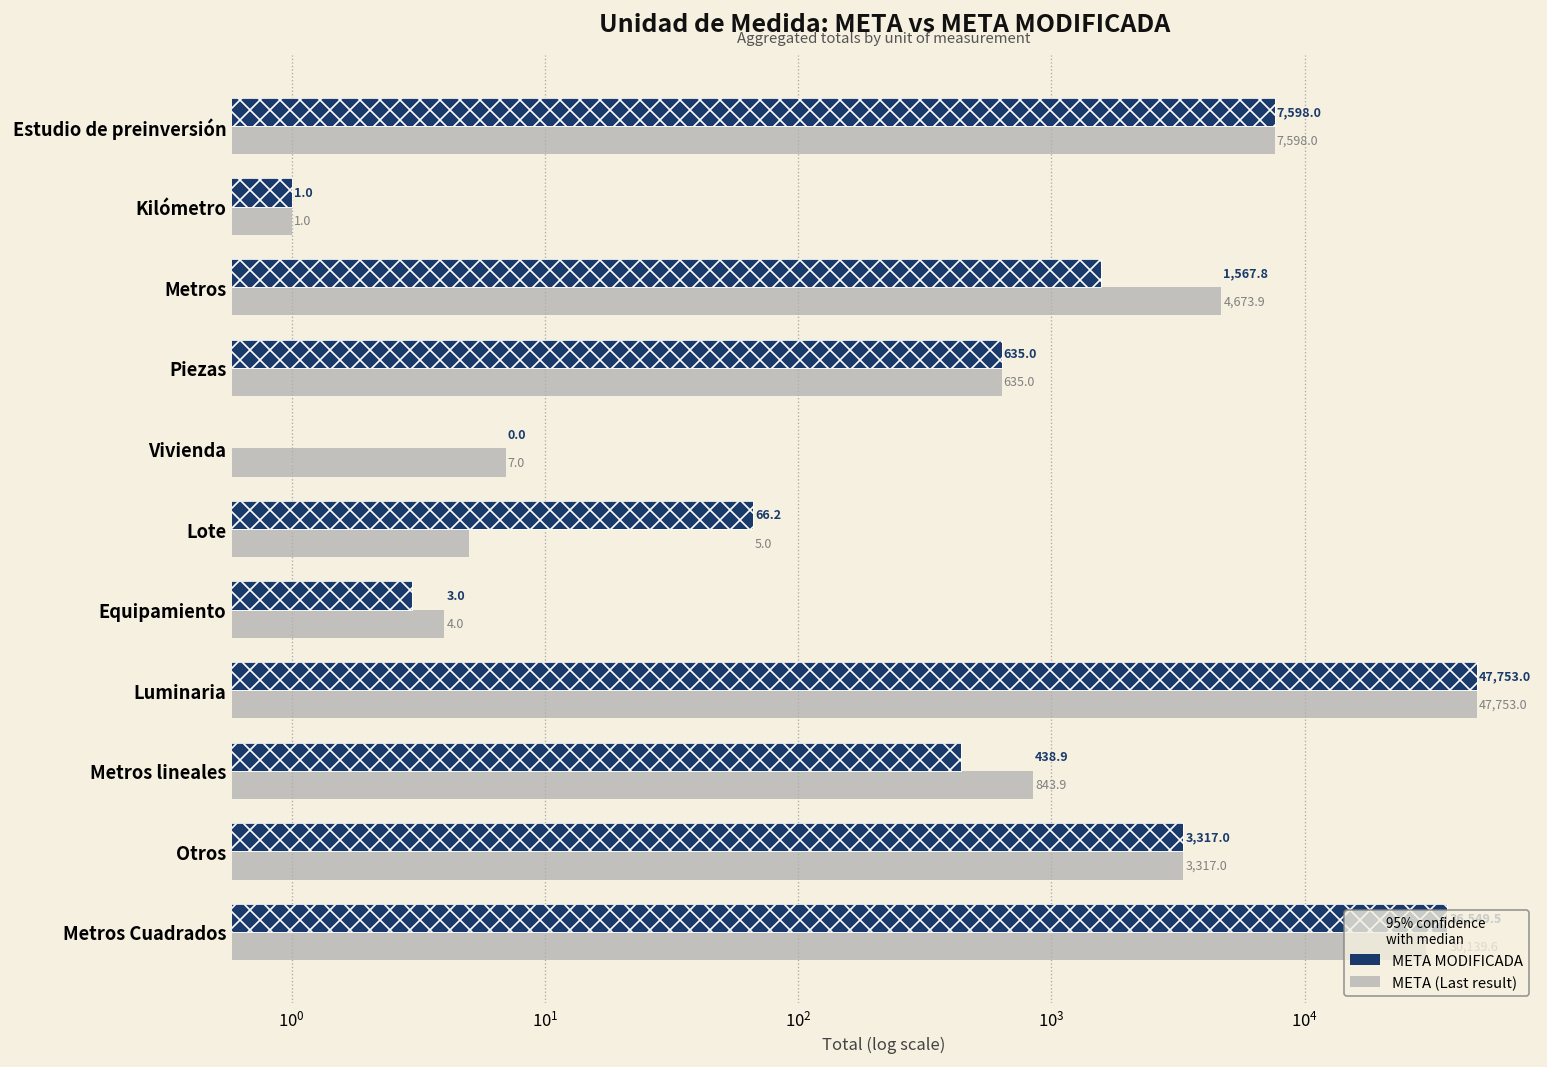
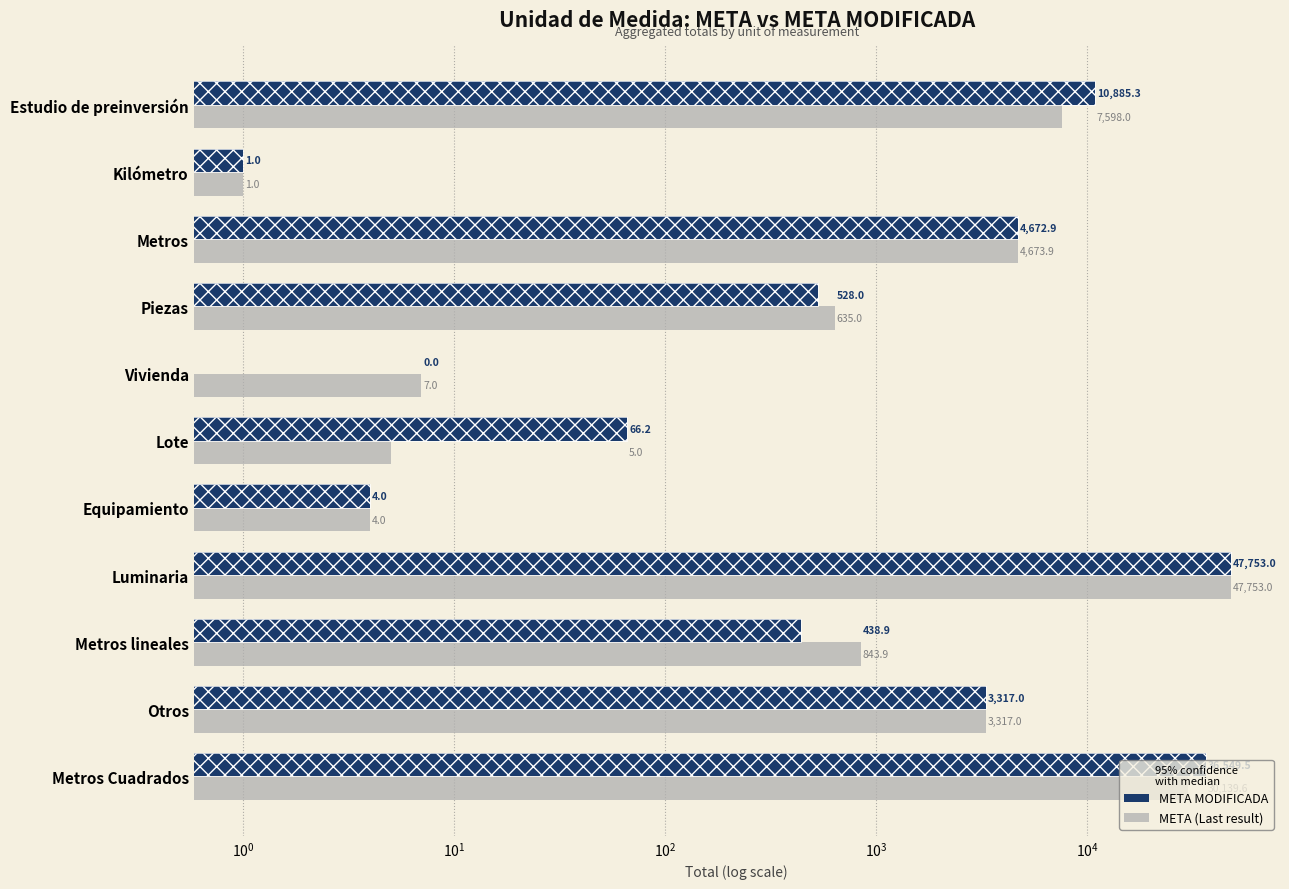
META MODIFICADA, Estudio de preinversión: 7,598.0 -> 10,885.3
META MODIFICADA, Metros: 1,567.8 -> 4,672.9
META MODIFICADA, Piezas: 635.0 -> 528.0
META MODIFICADA, Equipamiento: 3.0 -> 4.0
